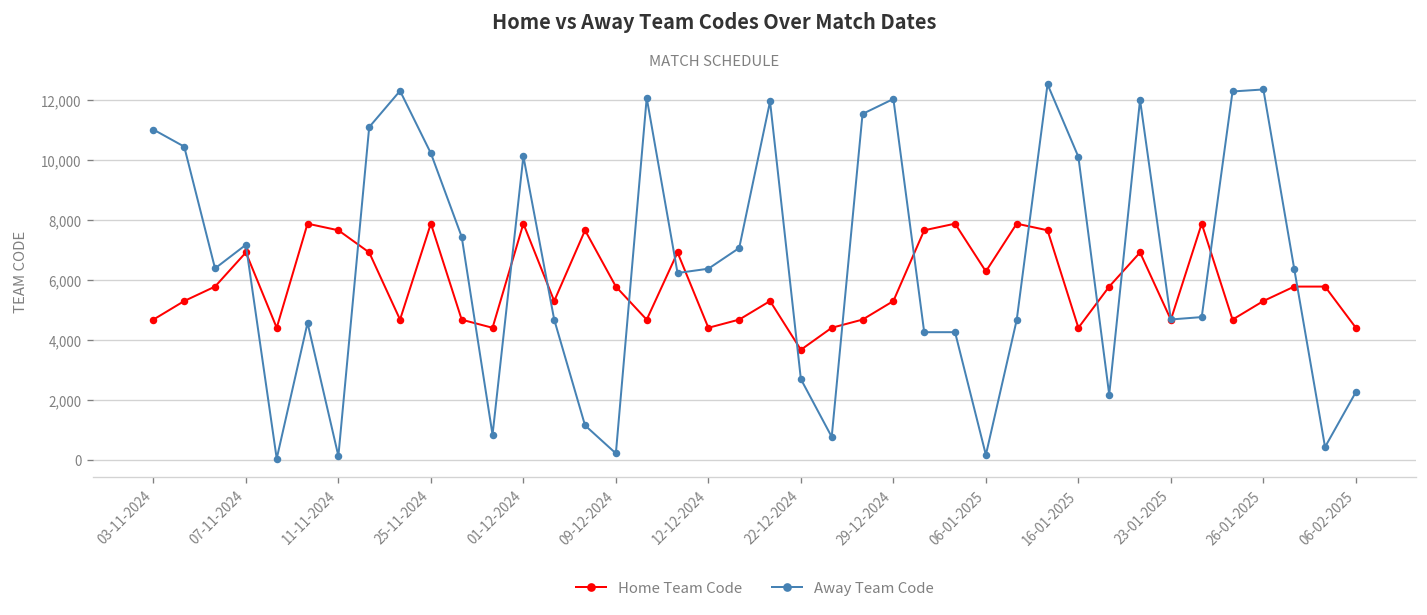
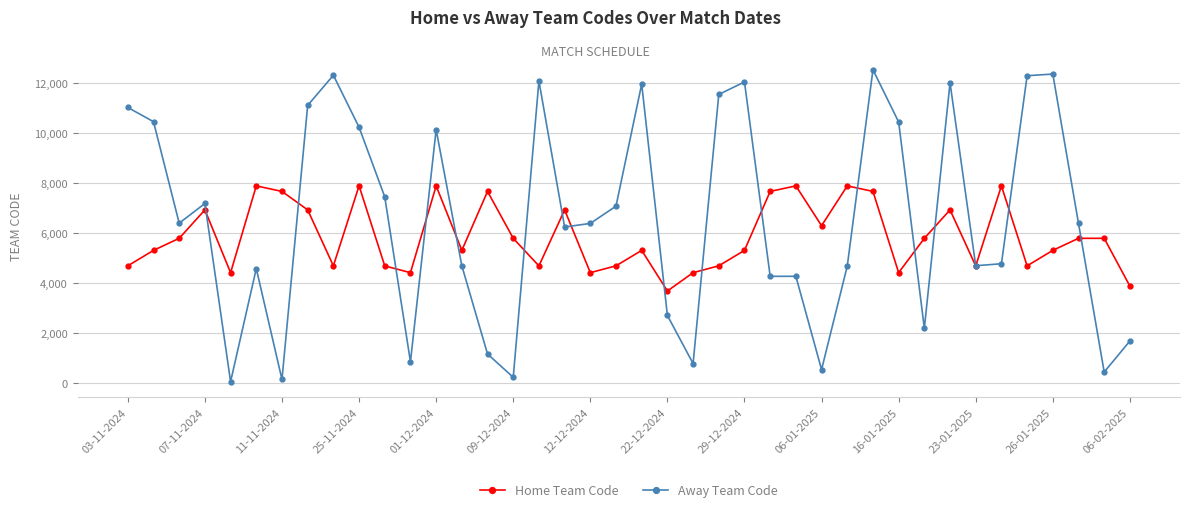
Away Team Code, 06-01-2025: 200 -> 500
Away Team Code, 16-01-2025: 10,100 -> 10,400
Home Team Code, 06-02-2025: 4,400 -> 3,900
Away Team Code, 06-02-2025: 2,300 -> 1,700
